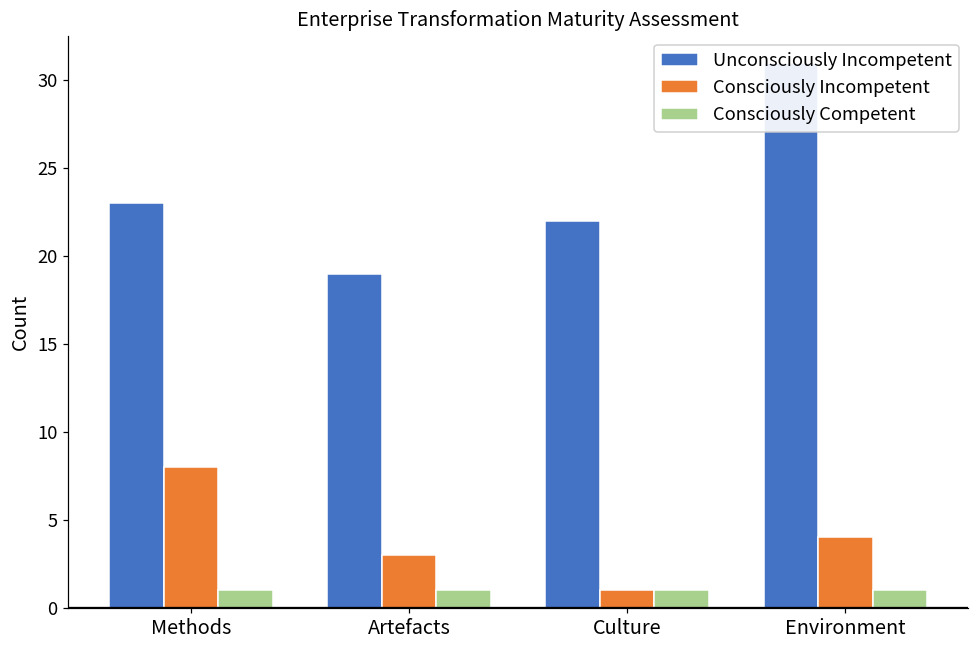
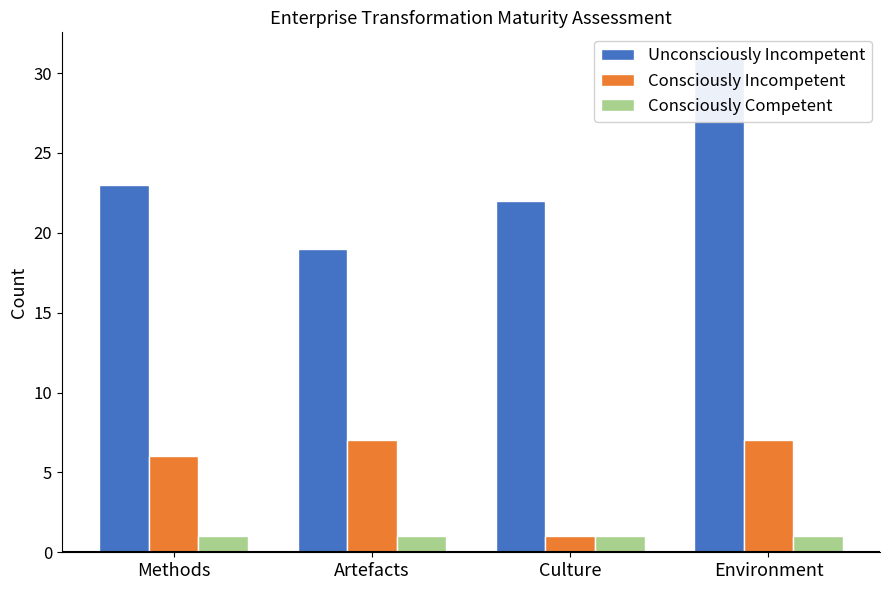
Consciously Incompetent, Methods: 8 -> 6
Consciously Incompetent, Artefacts: 3 -> 7
Consciously Incompetent, Environment: 4 -> 7
